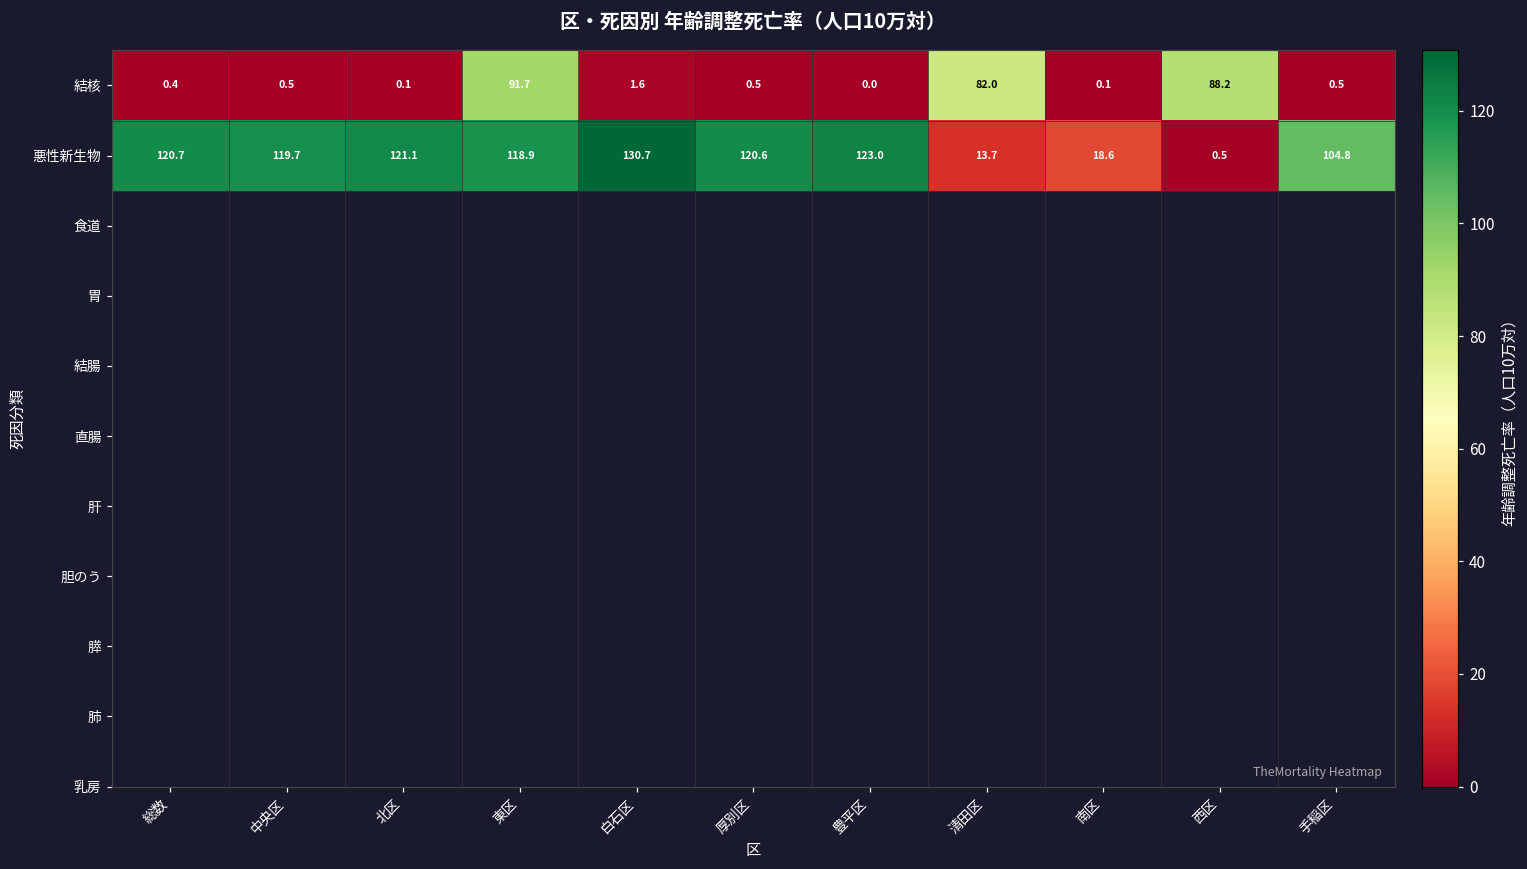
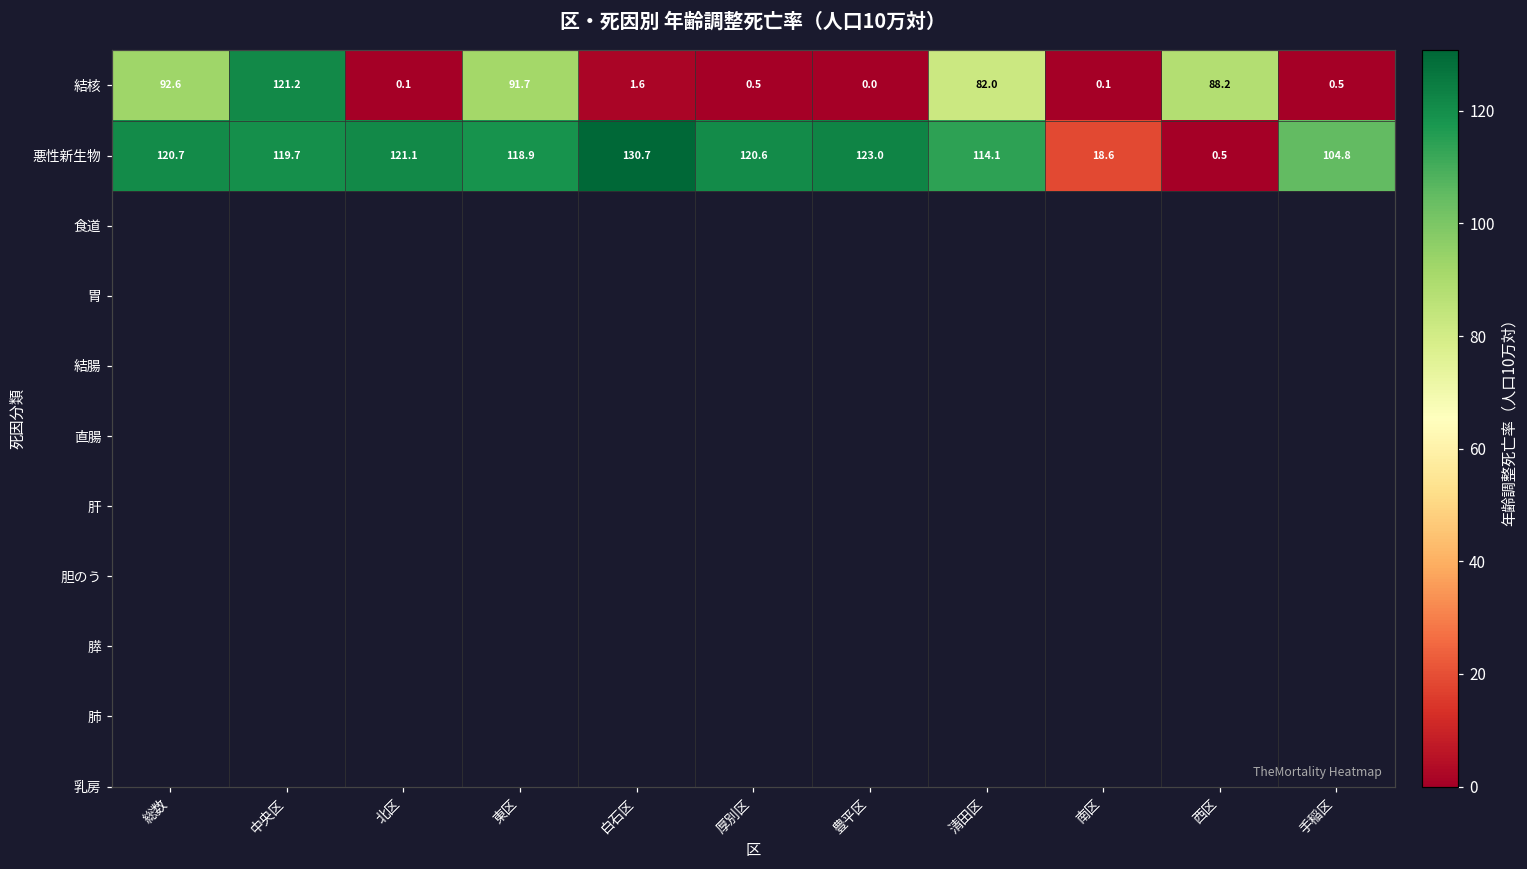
結核, 総数: 0.4 -> 92.6
結核, 中央区: 0.5 -> 121.2
悪性新生物, 清田区: 13.7 -> 114.1
